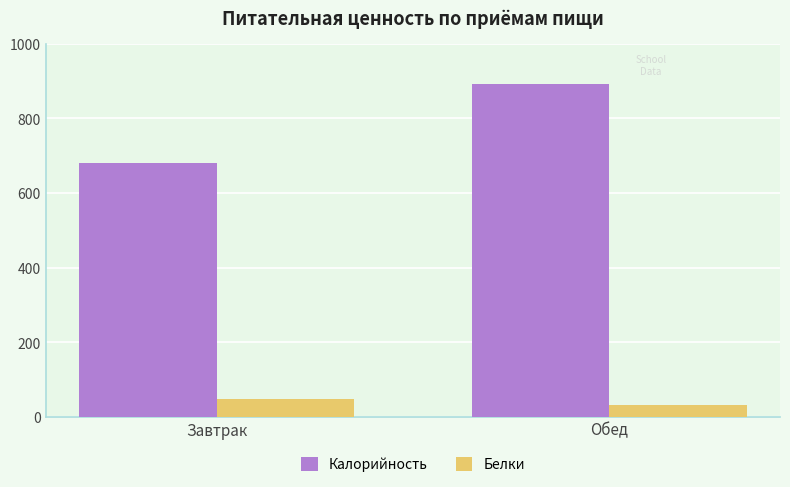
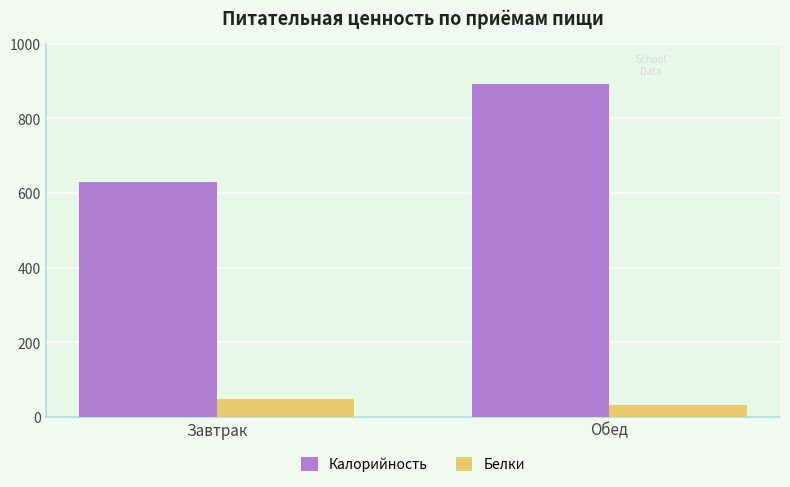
Калорийность, Завтрак: 680 -> 630
